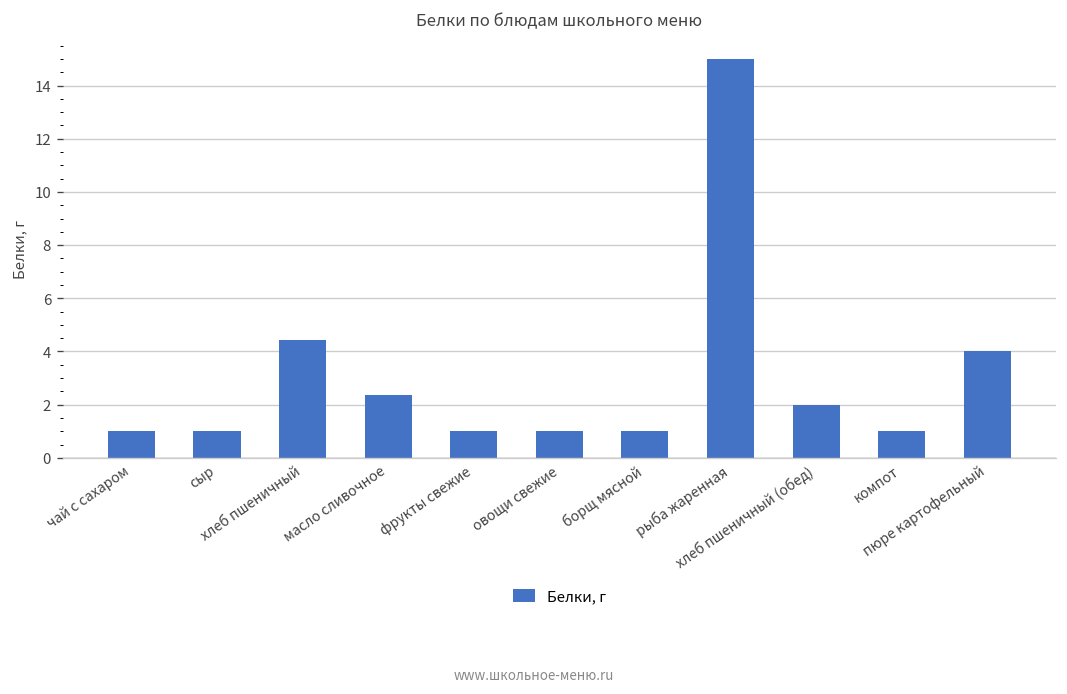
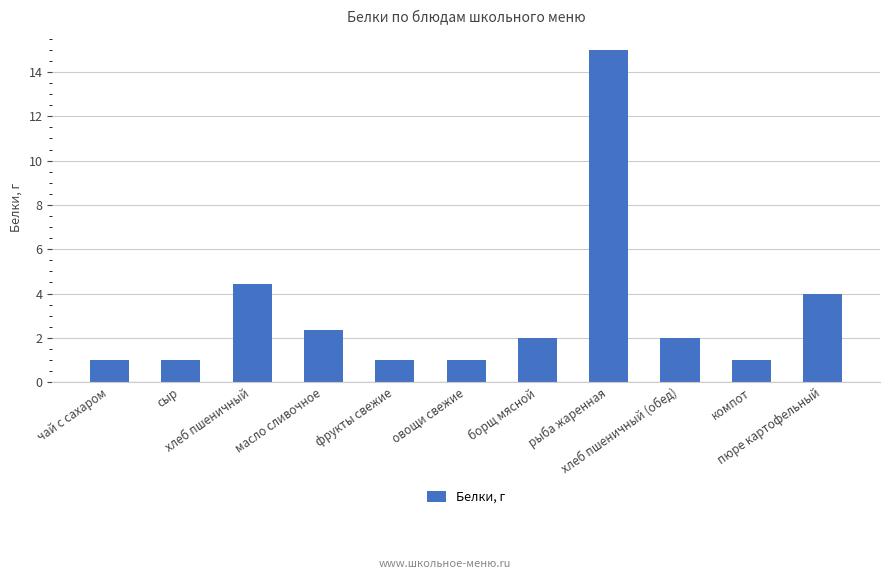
борщ мясной: 1 -> 2
